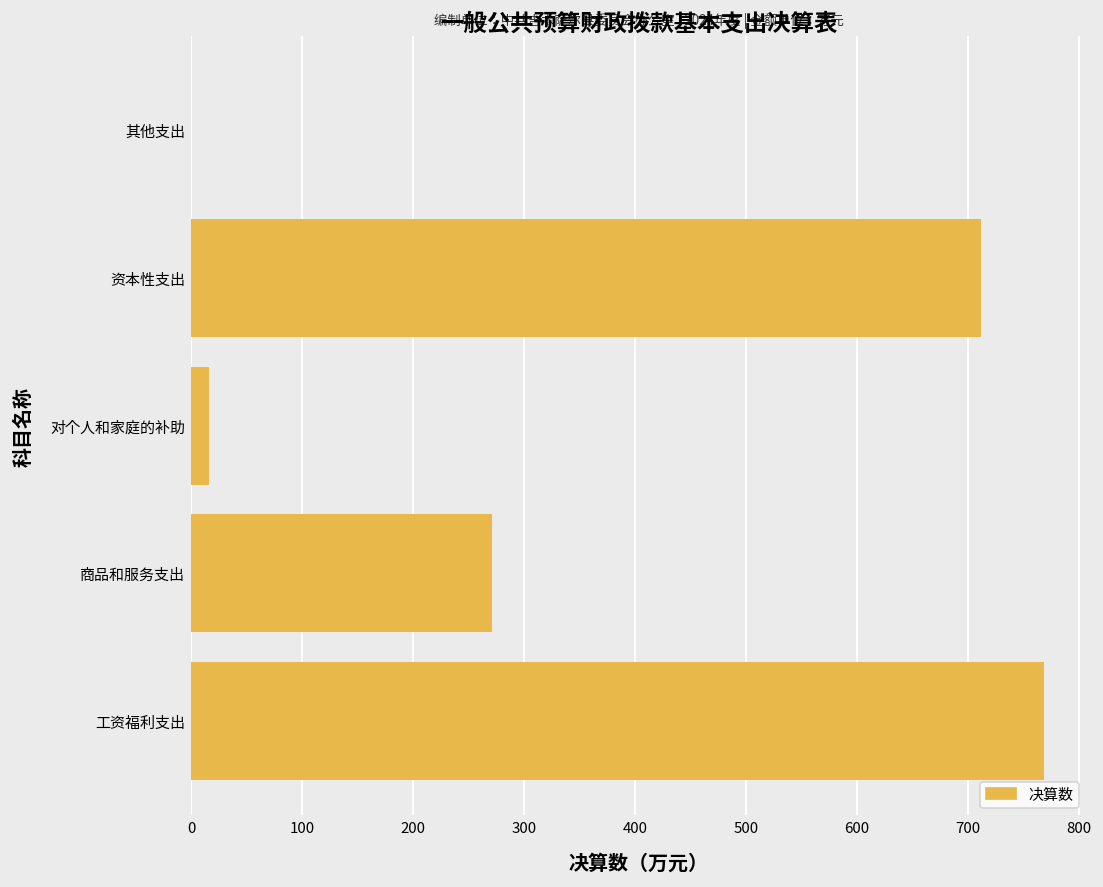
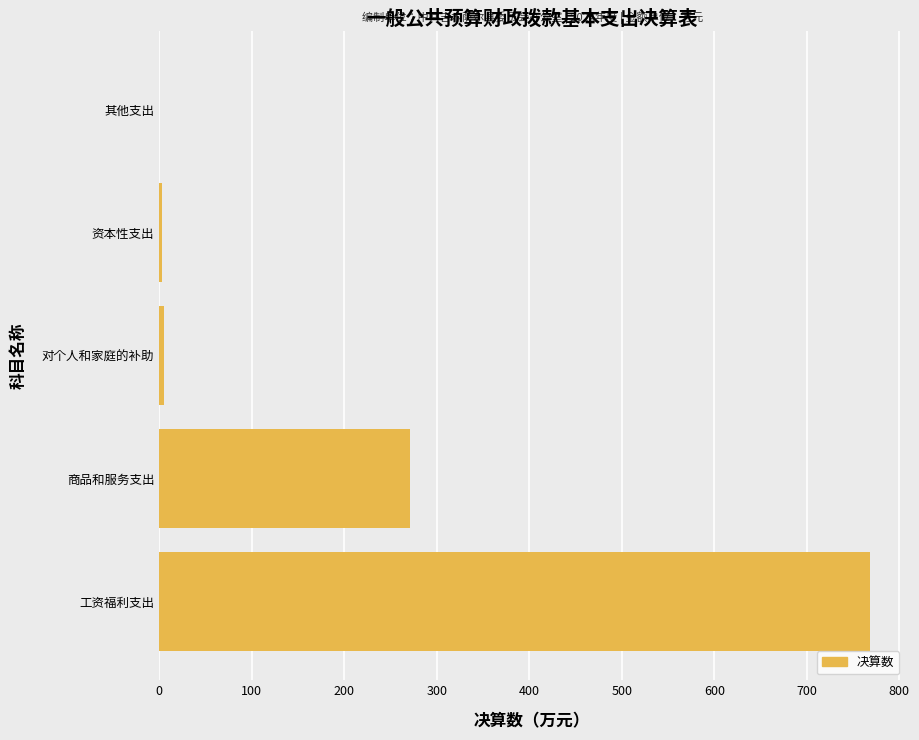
资本性支出: 710 -> 0
对个人和家庭的补助: 20 -> 10
